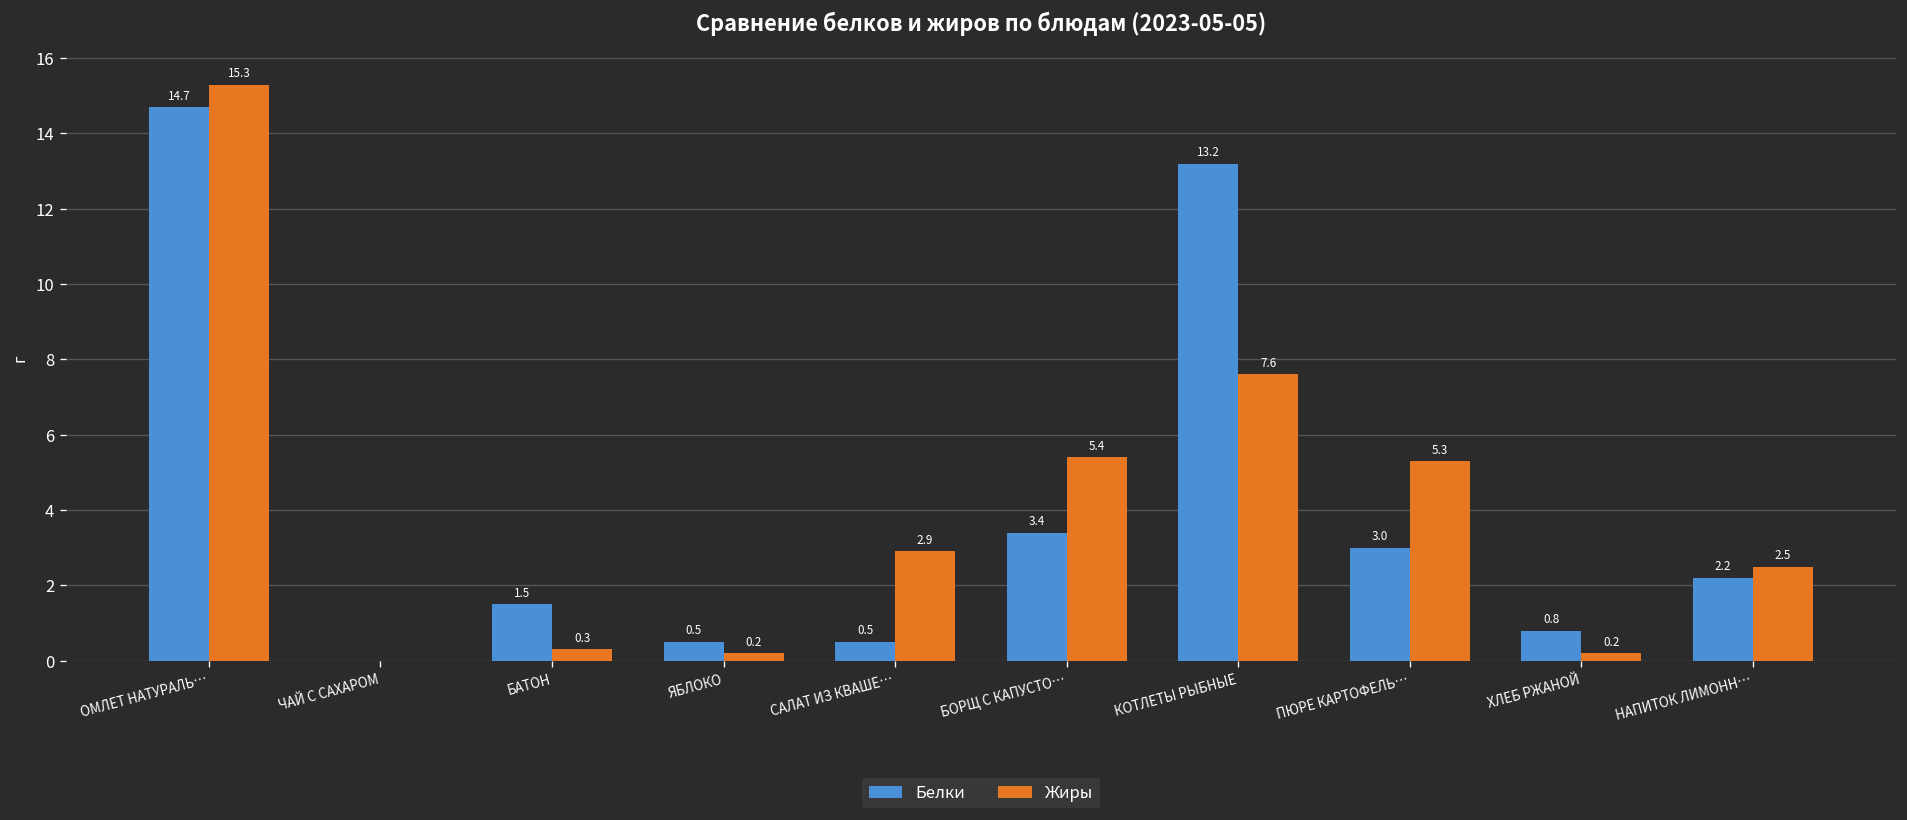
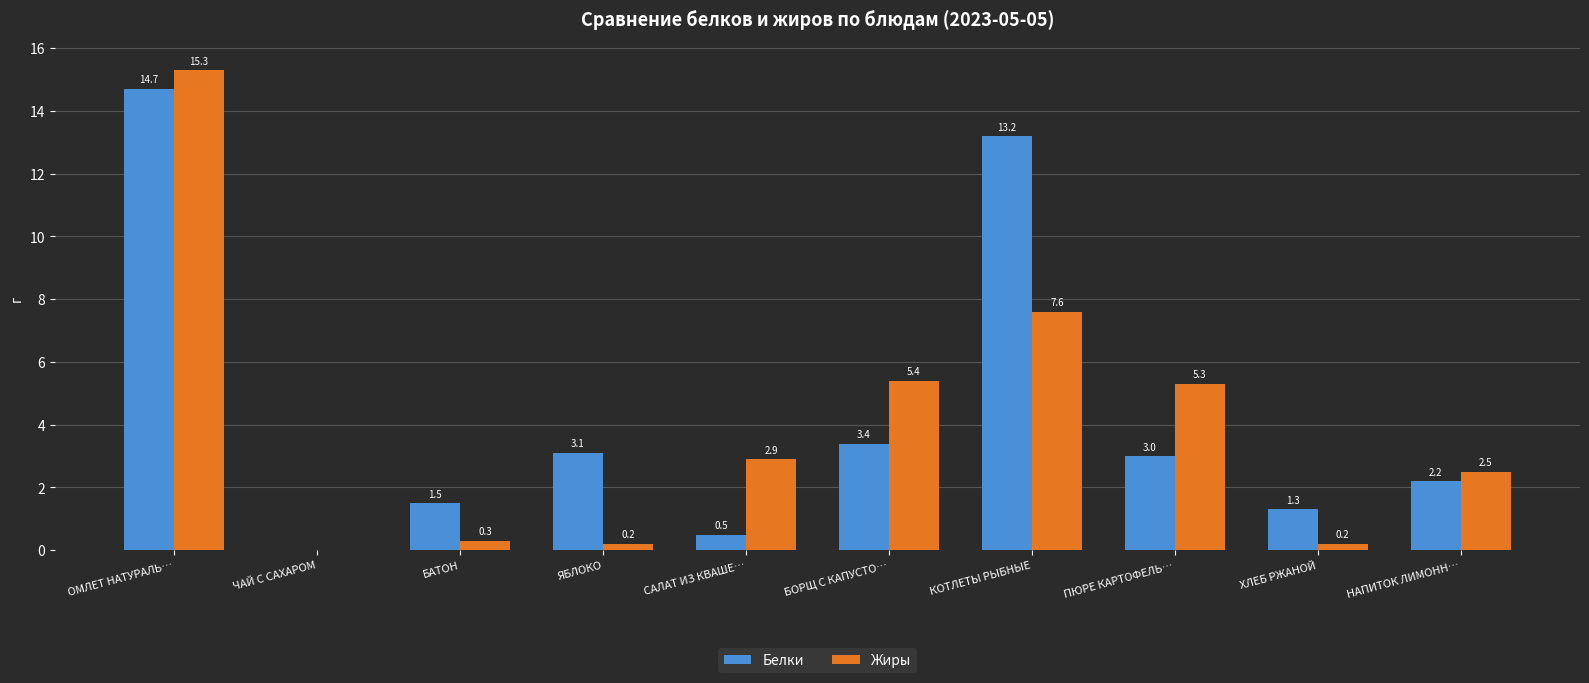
Белки, ЯБЛОКО: 0.5 -> 3.1
Белки, ХЛЕБ РЖАНОЙ: 0.8 -> 1.3
